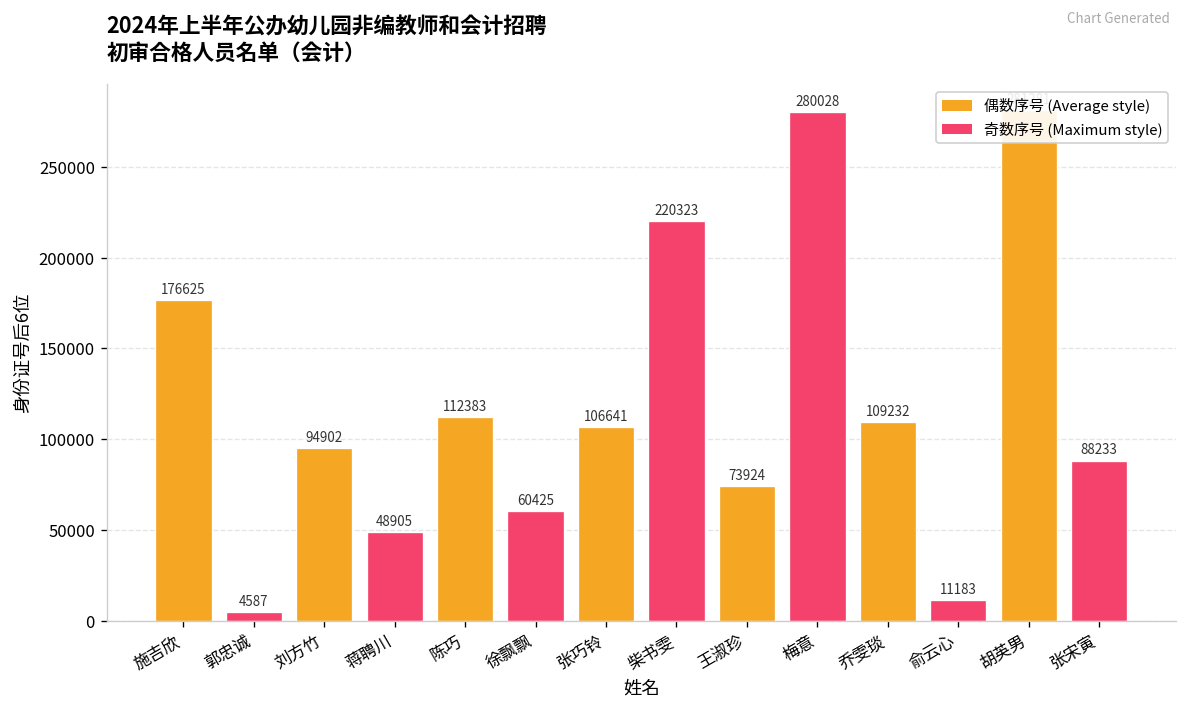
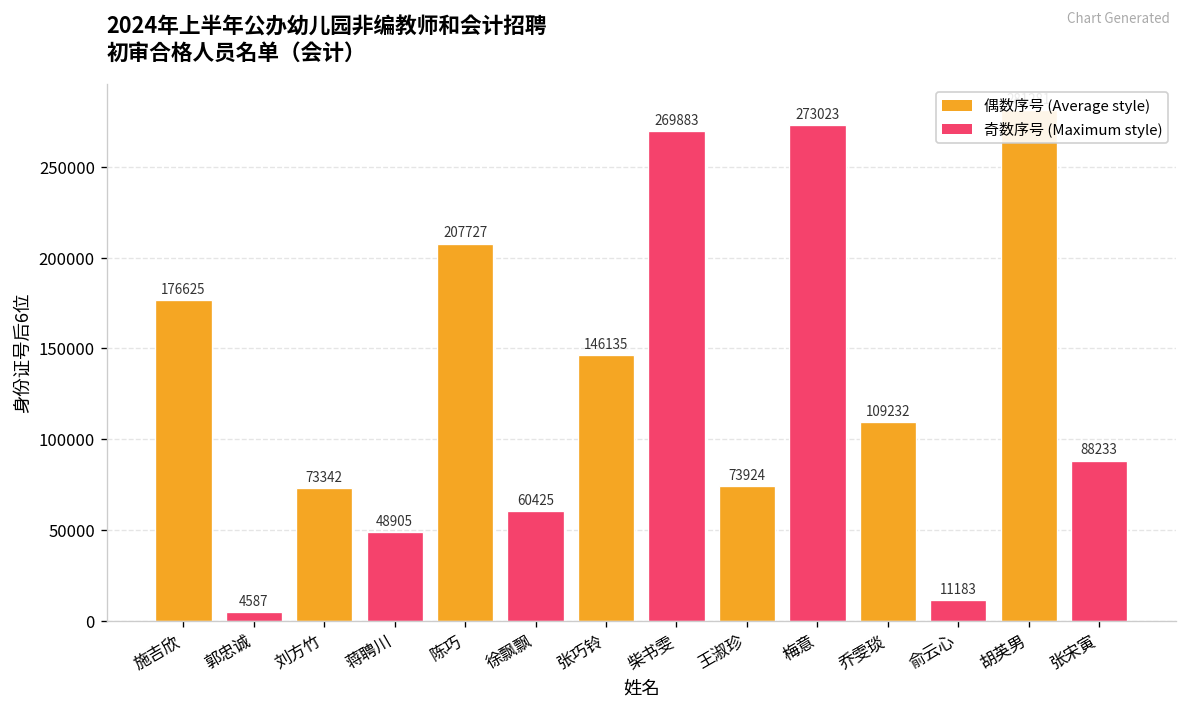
刘方竹: 94902 -> 73342
陈巧: 112383 -> 207727
张巧铃: 106641 -> 146135
柴书雯: 220323 -> 269883
梅意: 280028 -> 273023
